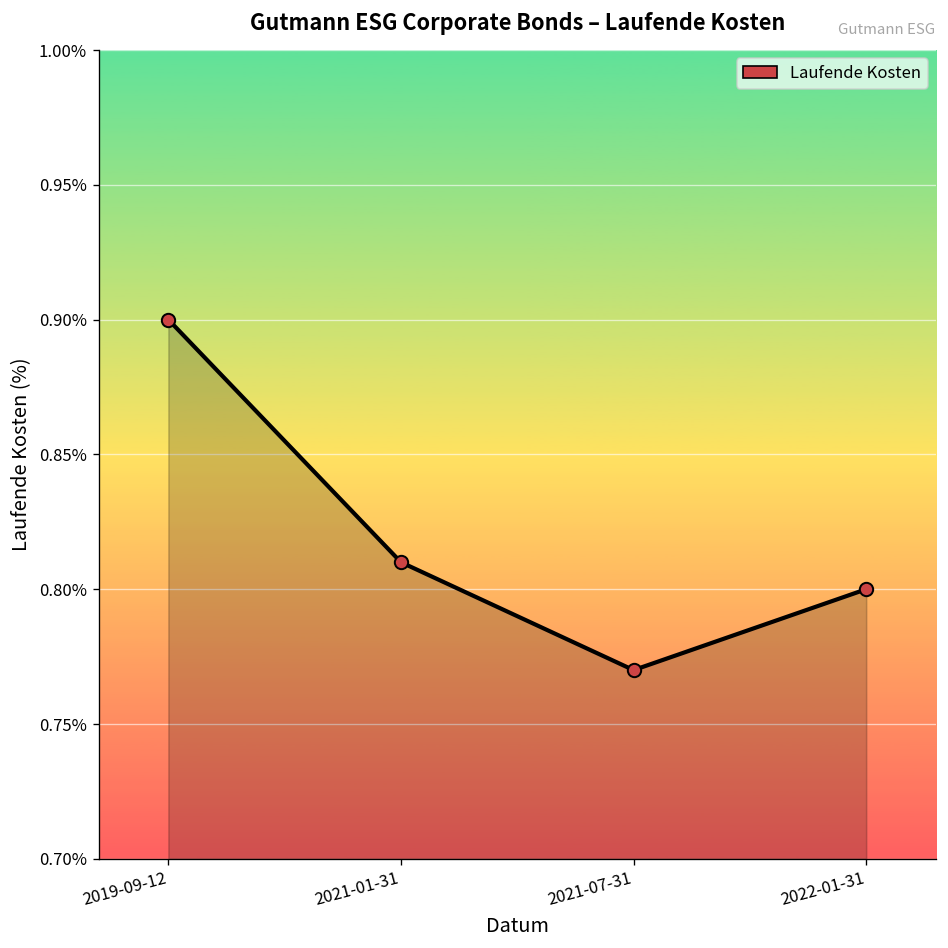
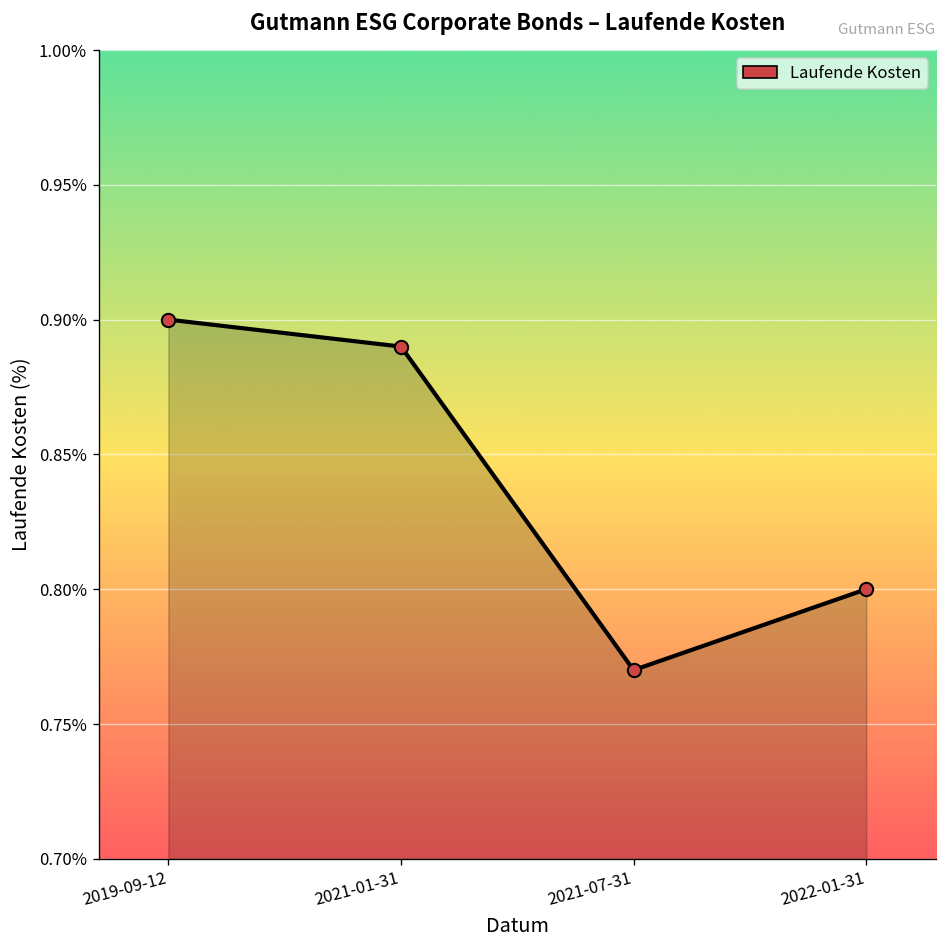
2021-01-31: 0.81% -> 0.89%
